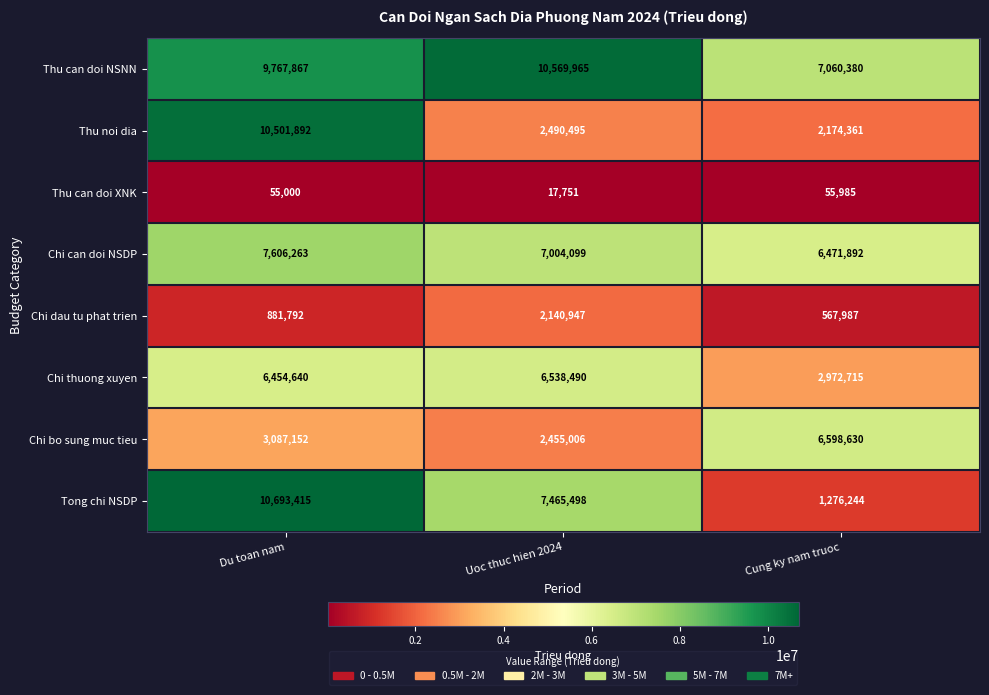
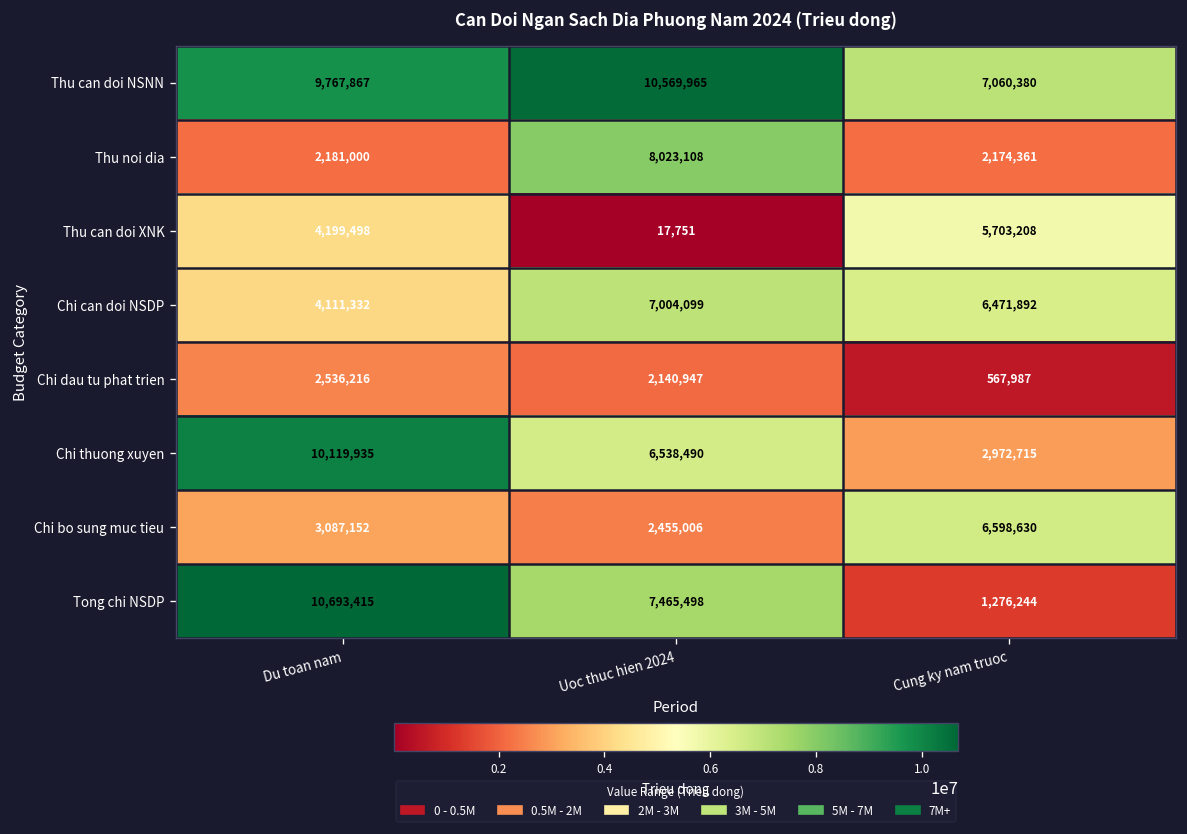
Thu noi dia, Du toan nam: 10,501,892 -> 2,181,000
Thu noi dia, Uoc thuc hien 2024: 2,490,495 -> 8,023,108
Thu can doi XNK, Du toan nam: 55,000 -> 4,199,498
Thu can doi XNK, Cung ky nam truoc: 55,985 -> 5,703,208
Chi can doi NSDP, Du toan nam: 7,606,263 -> 4,111,332
Chi dau tu phat trien, Du toan nam: 881,792 -> 2,536,216
Chi thuong xuyen, Du toan nam: 6,454,640 -> 10,119,935
